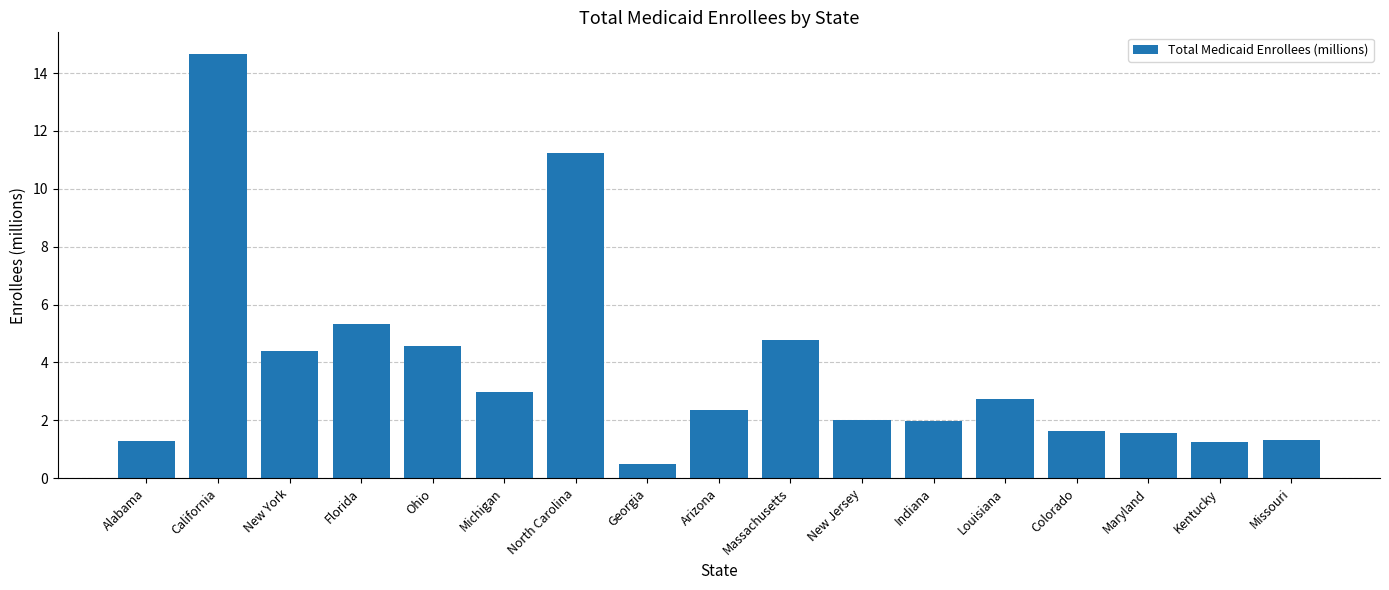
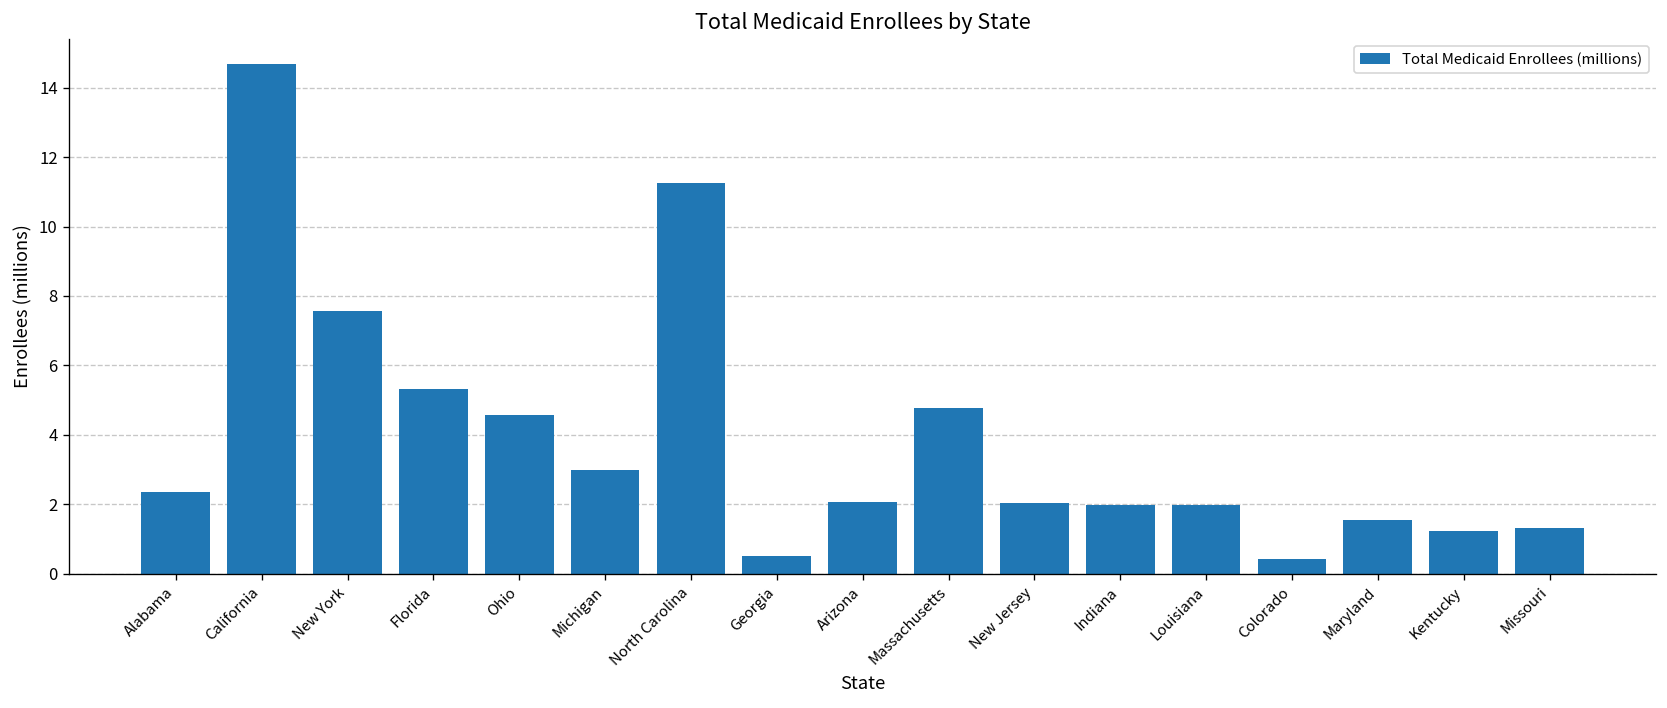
Alabama: 1.3 -> 2.4
New York: 4.4 -> 7.6
Arizona: 2.4 -> 2.1
Louisiana: 2.7 -> 2.0
Colorado: 1.6 -> 0.4
